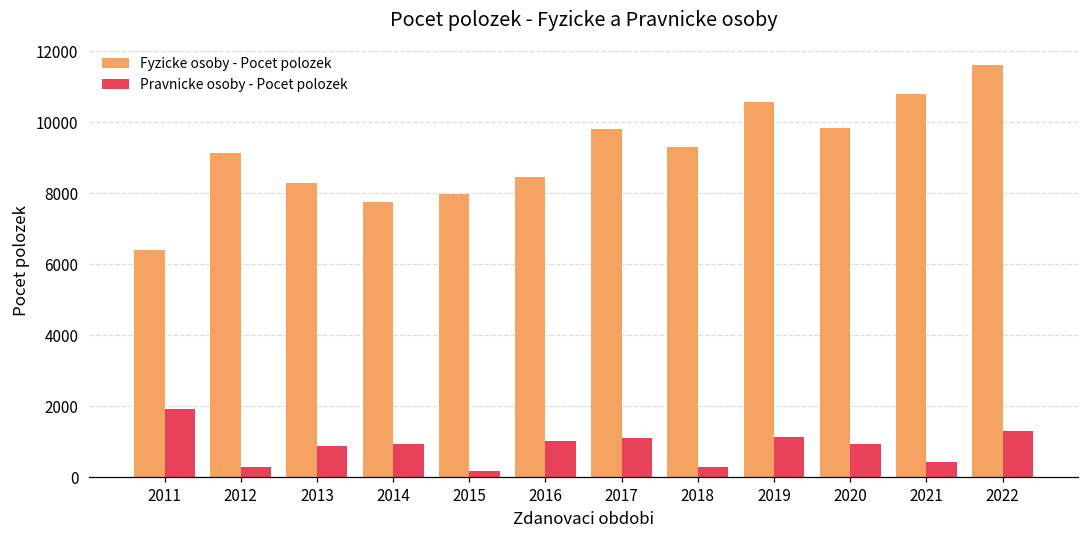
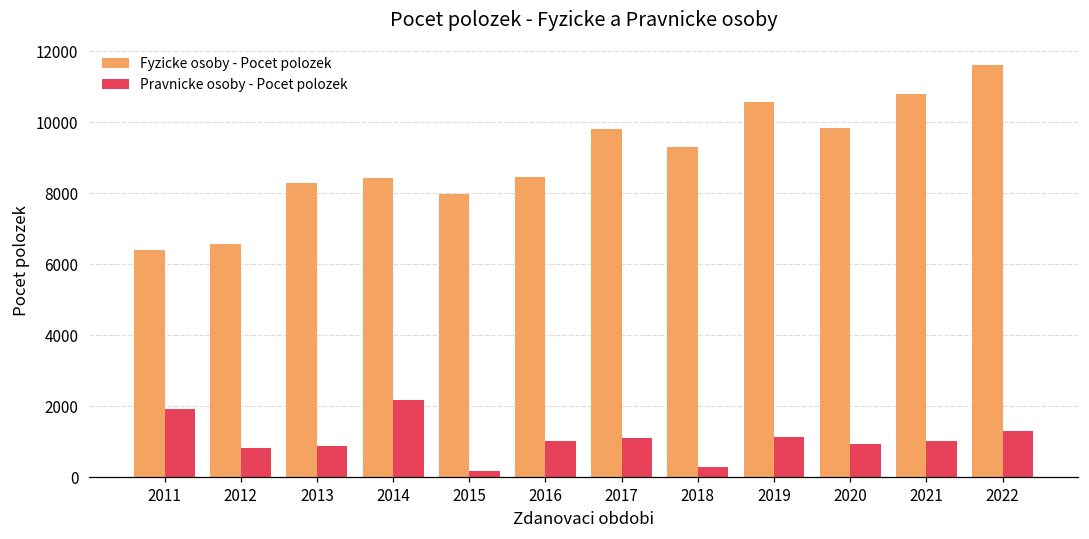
Fyzicke osoby - Pocet polozek, 2012: 9100 -> 6600
Pravnicke osoby - Pocet polozek, 2012: 300 -> 800
Fyzicke osoby - Pocet polozek, 2014: 7700 -> 8400
Pravnicke osoby - Pocet polozek, 2014: 900 -> 2200
Pravnicke osoby - Pocet polozek, 2021: 400 -> 1000
